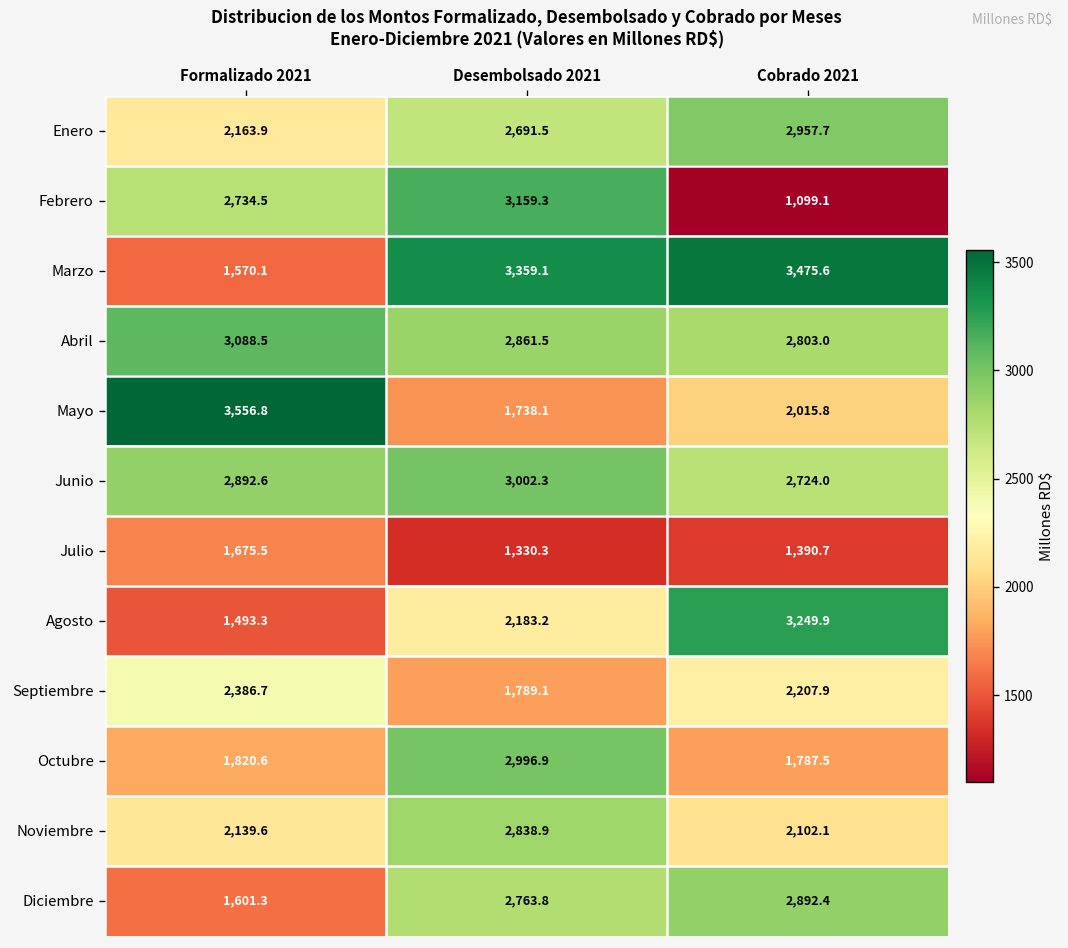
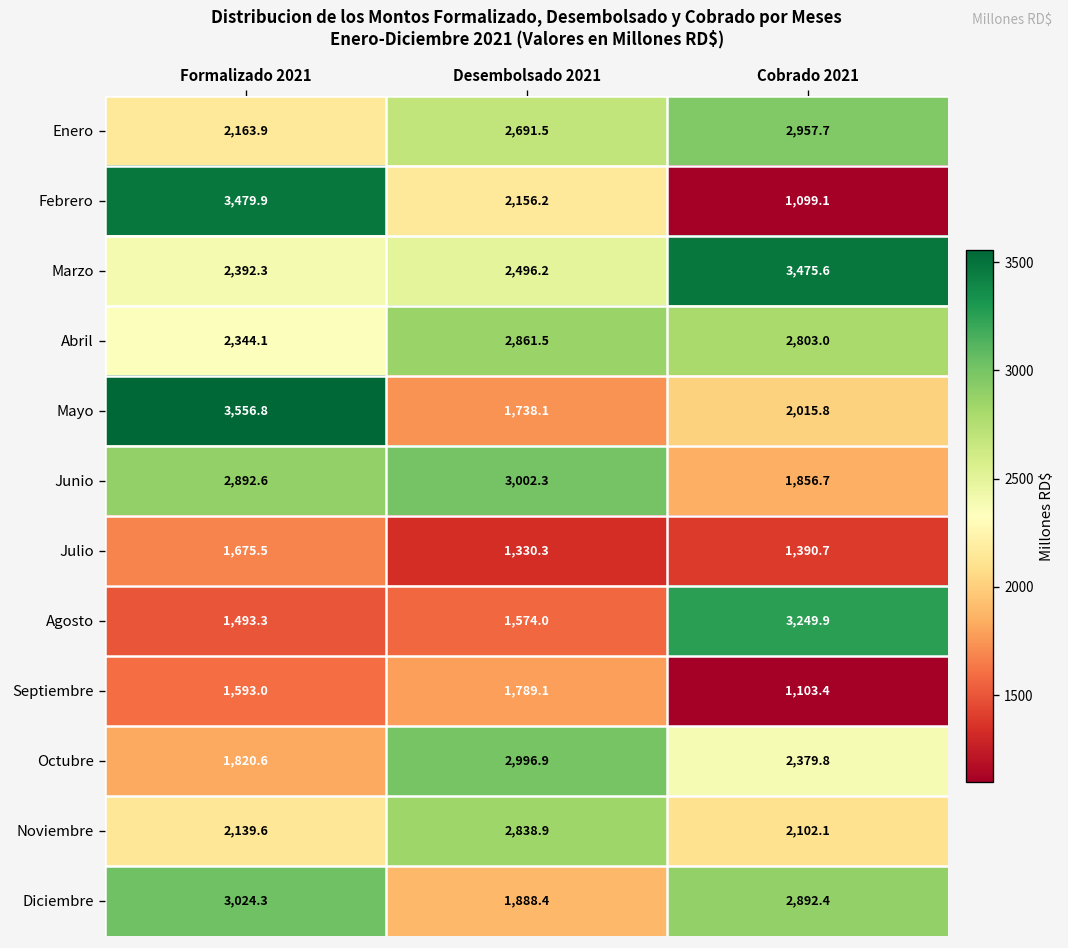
Febrero, Formalizado 2021: 2,734.5 -> 3,479.9
Febrero, Desembolsado 2021: 3,159.3 -> 2,156.2
Marzo, Formalizado 2021: 1,570.1 -> 2,392.3
Marzo, Desembolsado 2021: 3,359.1 -> 2,496.2
Abril, Formalizado 2021: 3,088.5 -> 2,344.1
Junio, Cobrado 2021: 2,724.0 -> 1,856.7
Agosto, Desembolsado 2021: 2,183.2 -> 1,574.0
Septiembre, Formalizado 2021: 2,386.7 -> 1,593.0
Septiembre, Cobrado 2021: 2,207.9 -> 1,103.4
Octubre, Cobrado 2021: 1,787.5 -> 2,379.8
Diciembre, Formalizado 2021: 1,601.3 -> 3,024.3
Diciembre, Desembolsado 2021: 2,763.8 -> 1,888.4
